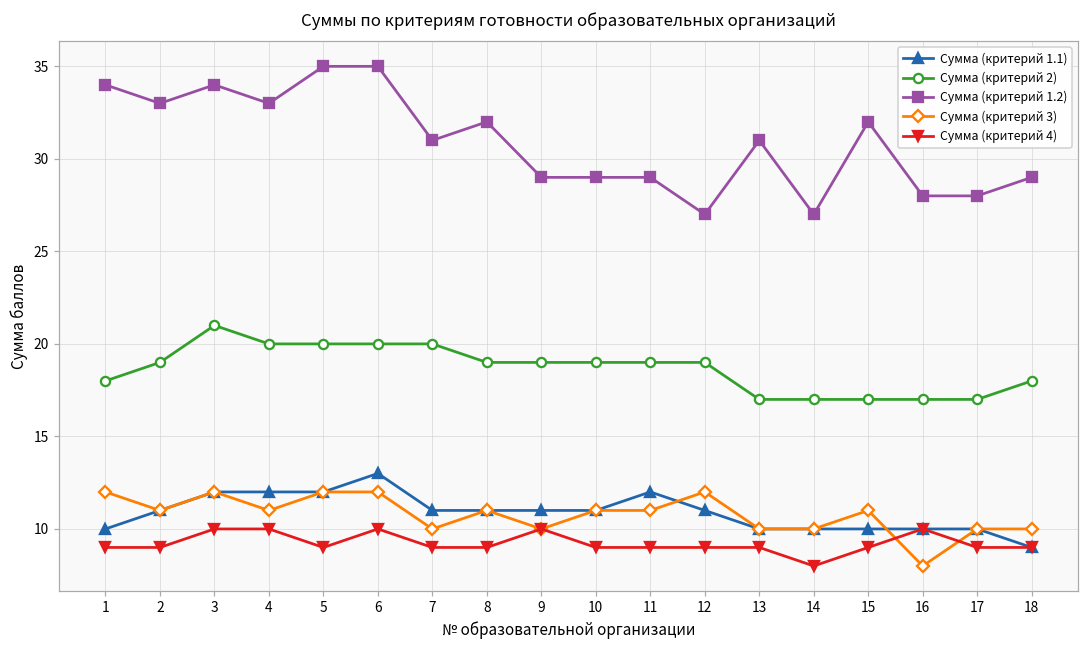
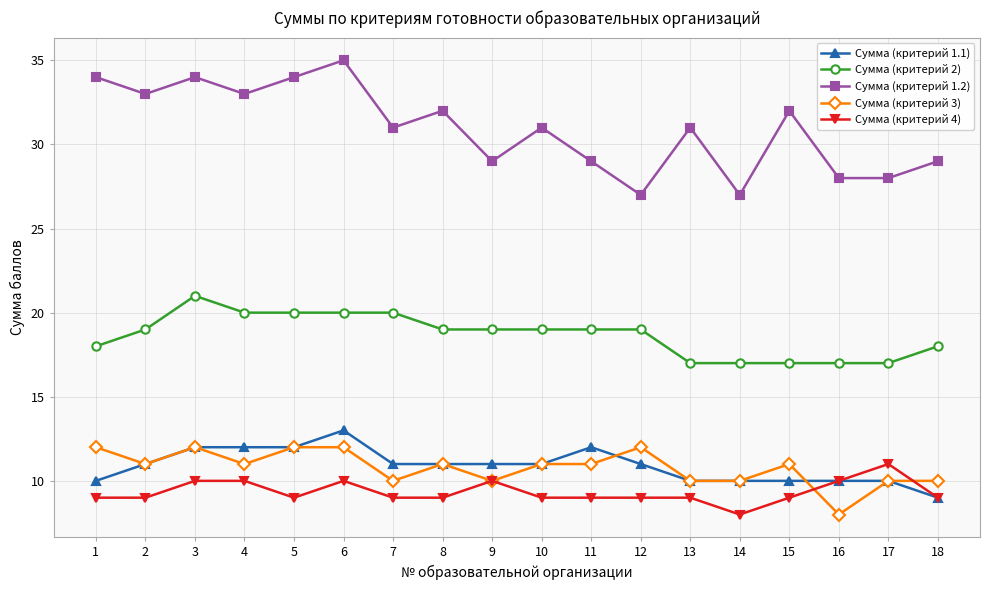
Сумма (критерий 1.2), 5: 35 -> 34
Сумма (критерий 1.2), 10: 29 -> 31
Сумма (критерий 4), 17: 9 -> 11
